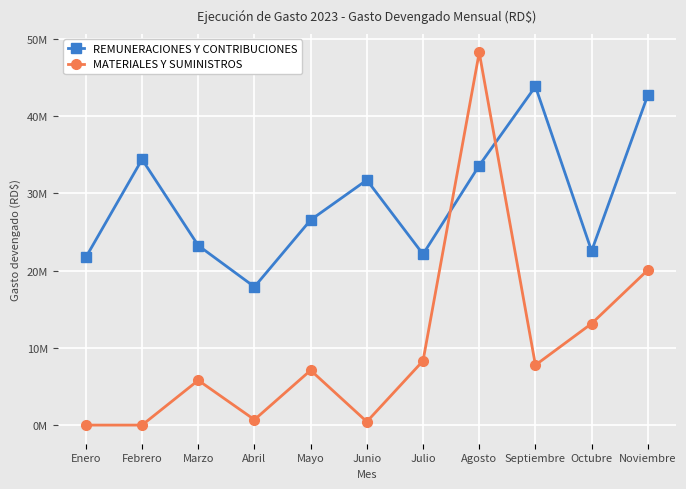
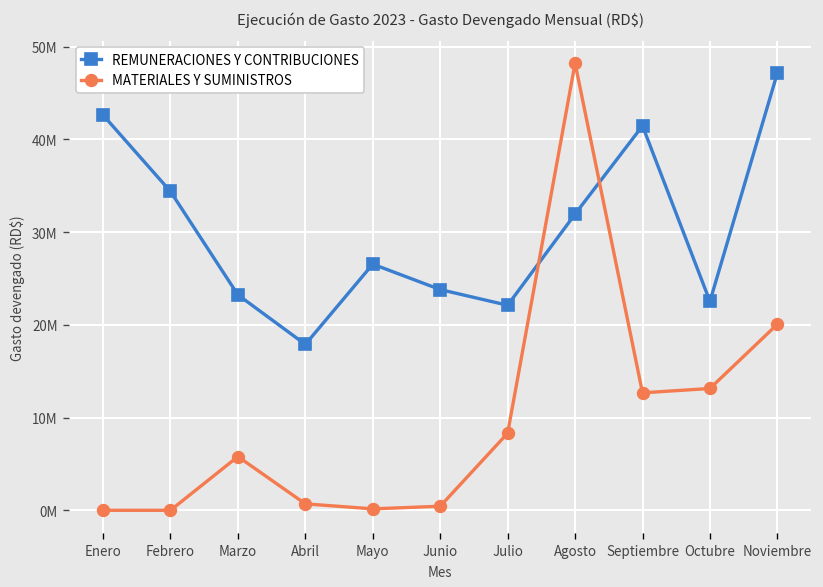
REMUNERACIONES Y CONTRIBUCIONES, Enero: 22000000 -> 43000000
MATERIALES Y SUMINISTROS, Mayo: 7000000 -> 0
REMUNERACIONES Y CONTRIBUCIONES, Junio: 32000000 -> 24000000
REMUNERACIONES Y CONTRIBUCIONES, Agosto: 34000000 -> 32000000
REMUNERACIONES Y CONTRIBUCIONES, Septiembre: 44000000 -> 41000000
MATERIALES Y SUMINISTROS, Septiembre: 8000000 -> 13000000
REMUNERACIONES Y CONTRIBUCIONES, Noviembre: 43000000 -> 47000000
